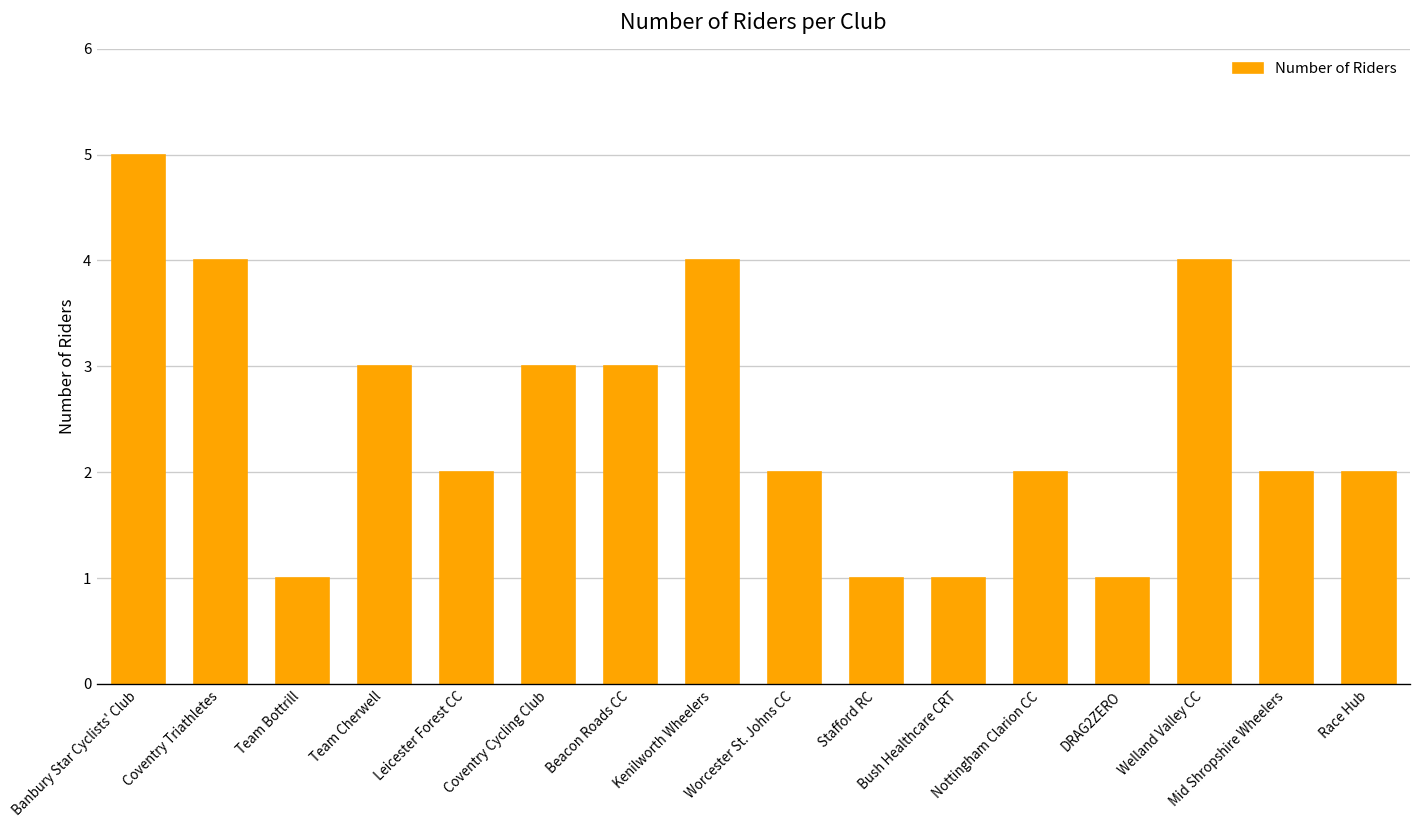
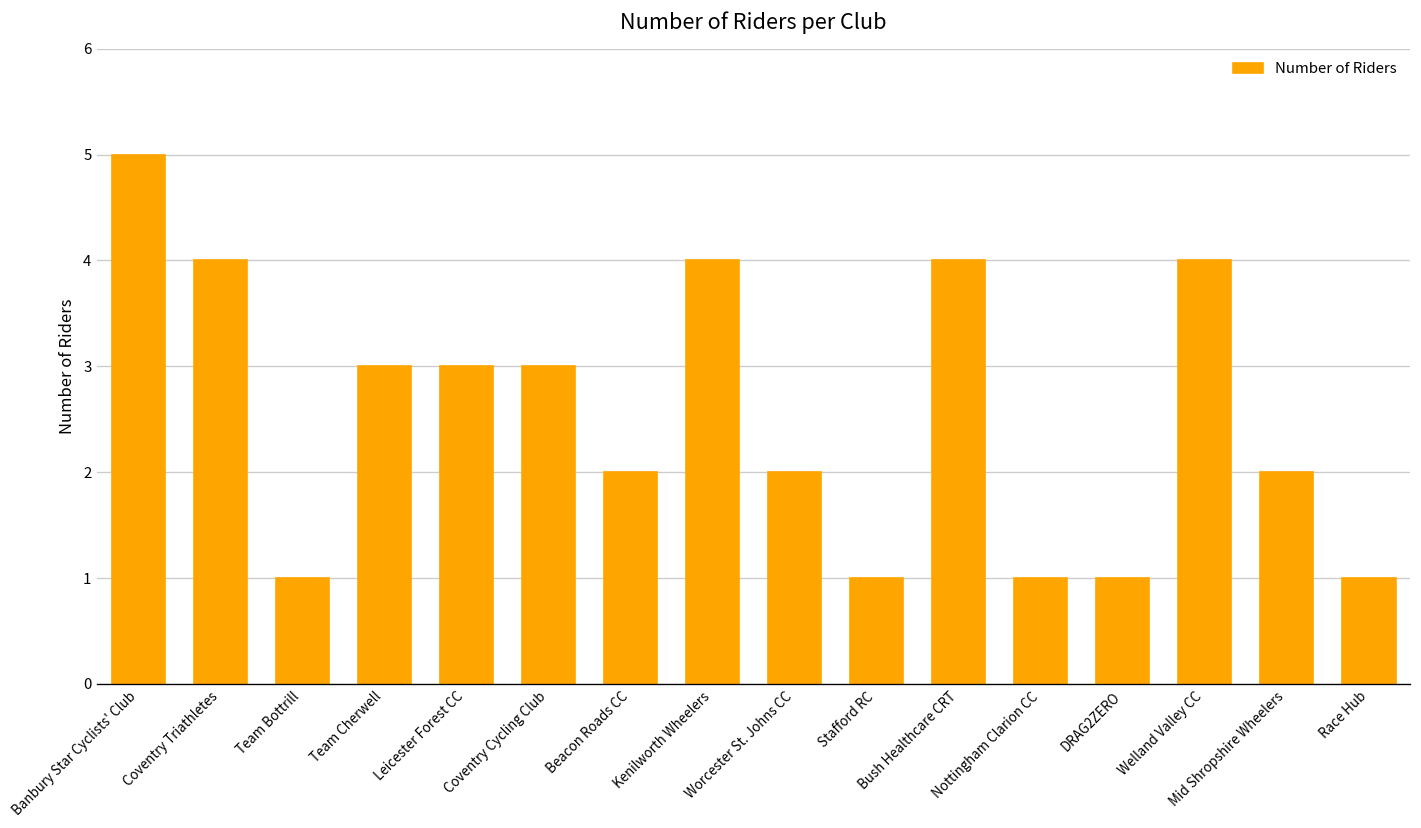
Leicester Forest CC: 2 -> 3
Beacon Roads CC: 3 -> 2
Bush Healthcare CRT: 1 -> 4
Nottingham Clarion CC: 2 -> 1
Race Hub: 2 -> 1
